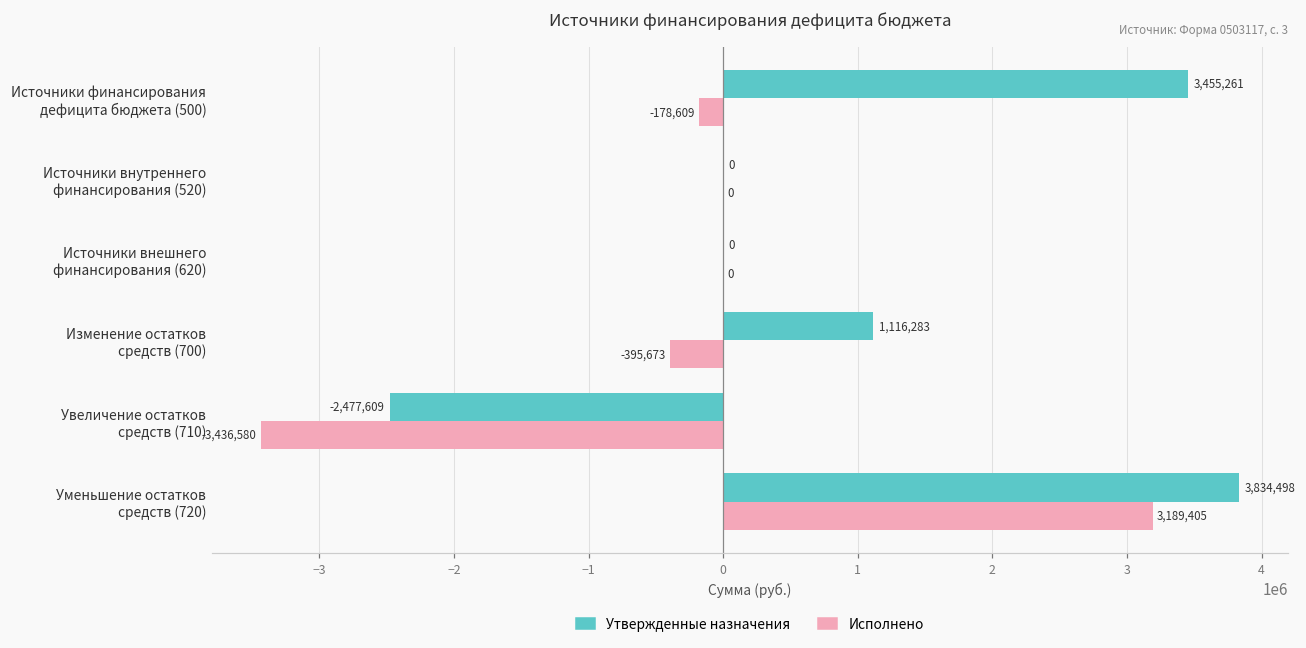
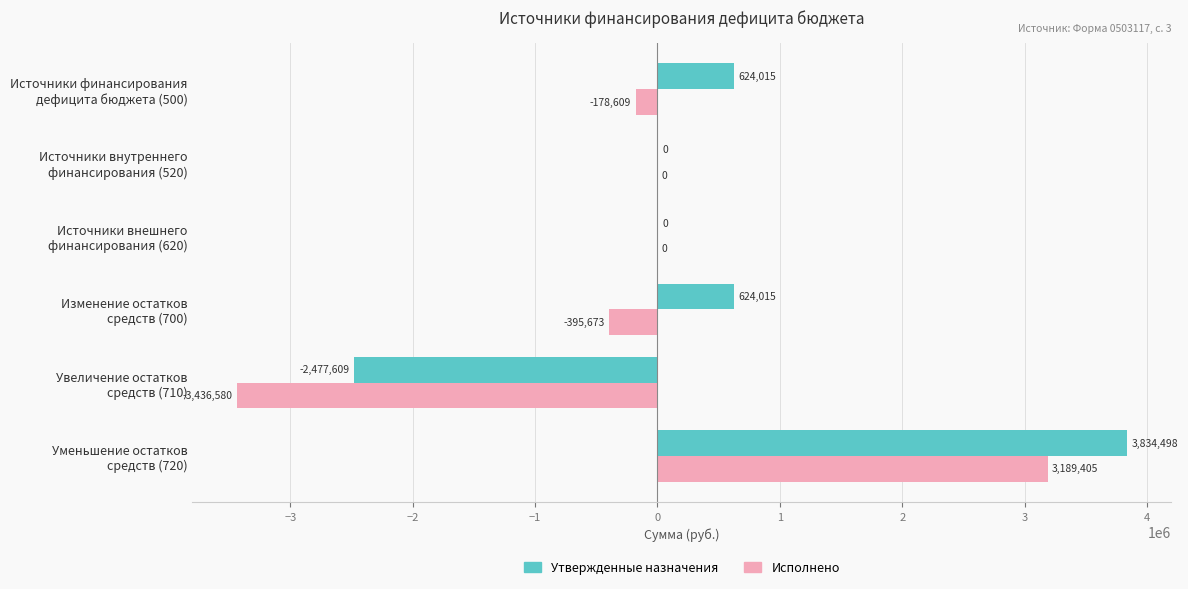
Утвержденные назначения, Источники финансирования дефицита бюджета (500): 3,455,261 -> 624,015
Утвержденные назначения, Изменение остатков средств (700): 1,116,283 -> 624,015
